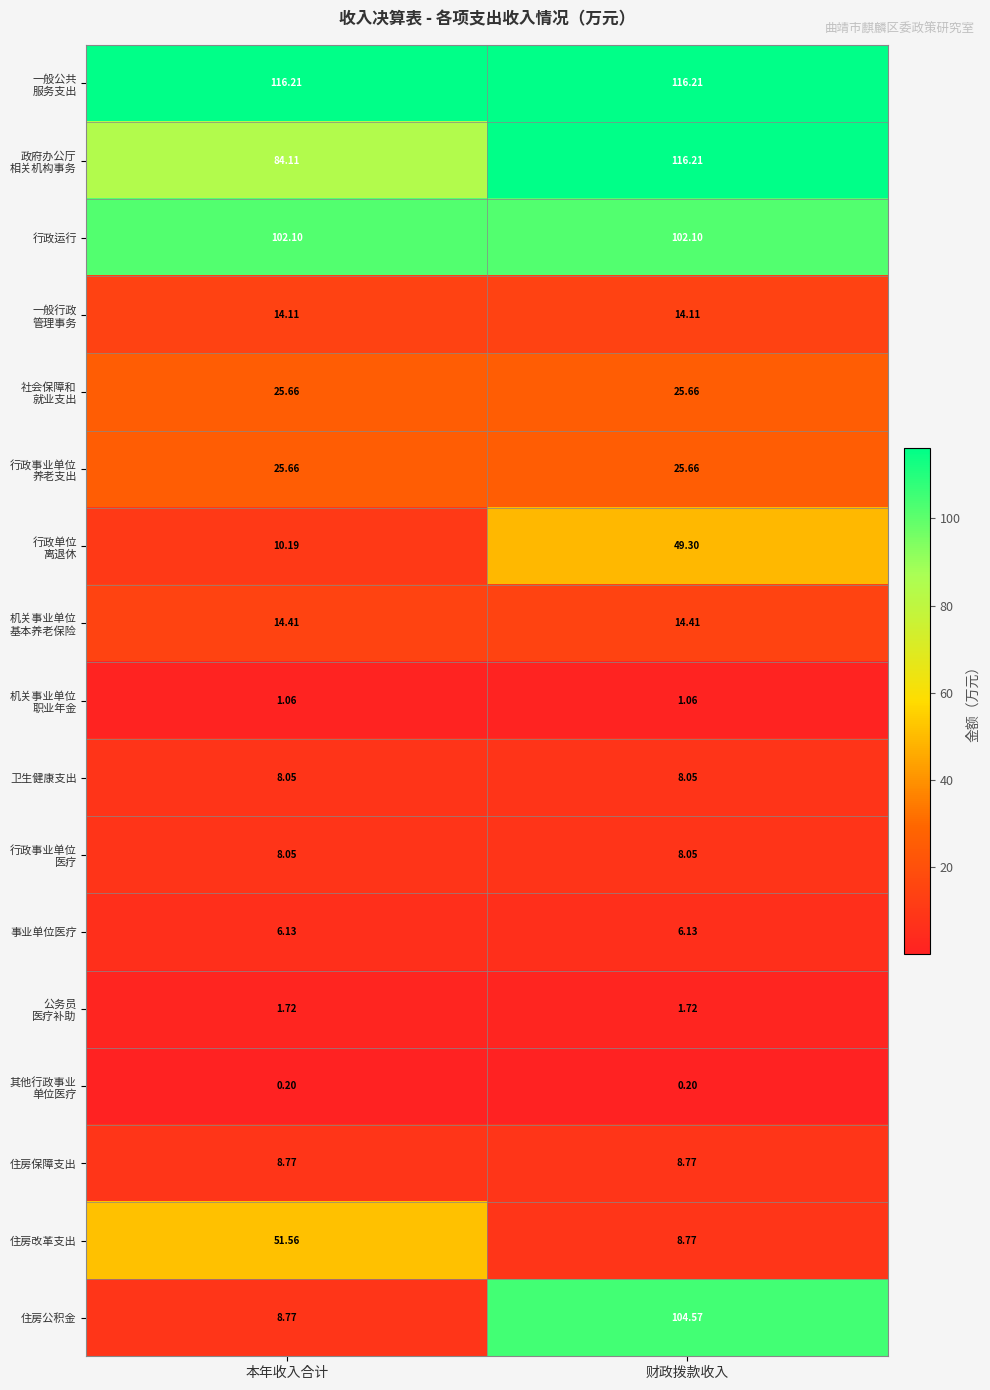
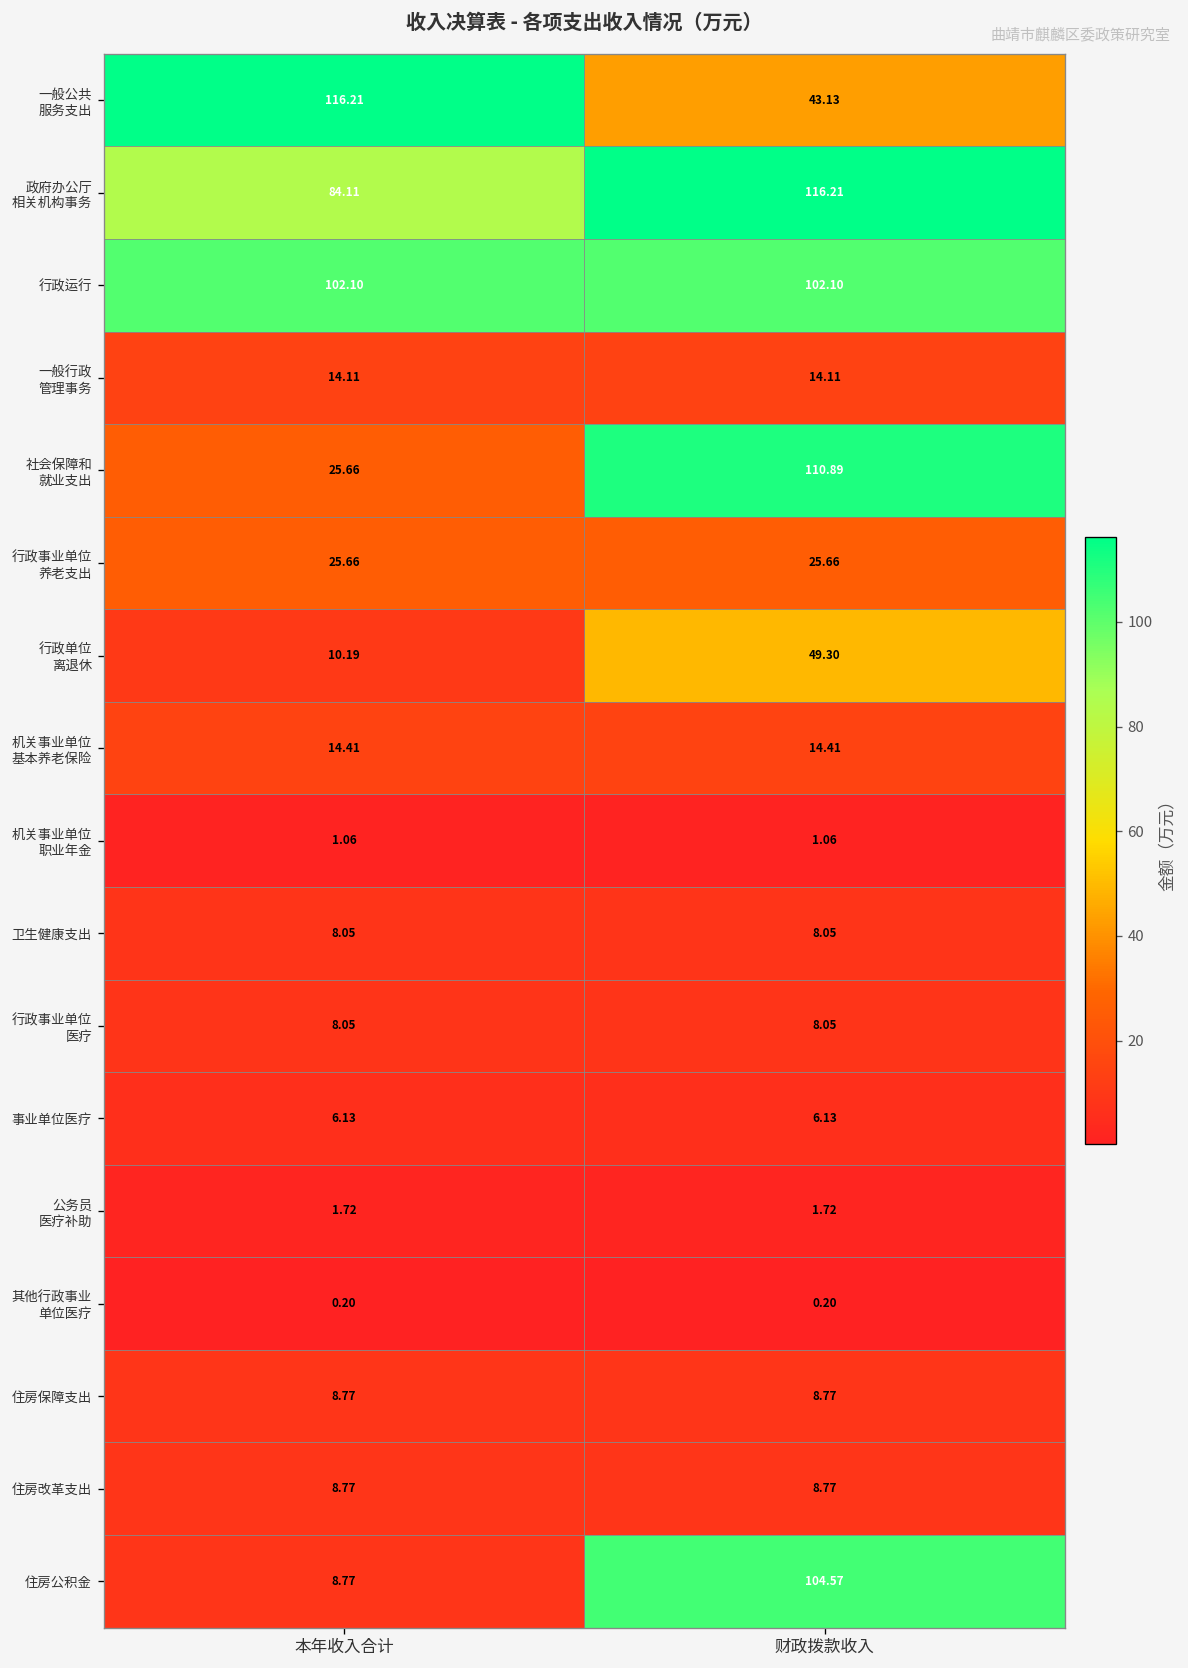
一般公共 服务支出, 财政拨款收入: 116.21 -> 43.13
社会保障和 就业支出, 财政拨款收入: 25.66 -> 110.89
住房改革支出, 本年收入合计: 51.56 -> 8.77
